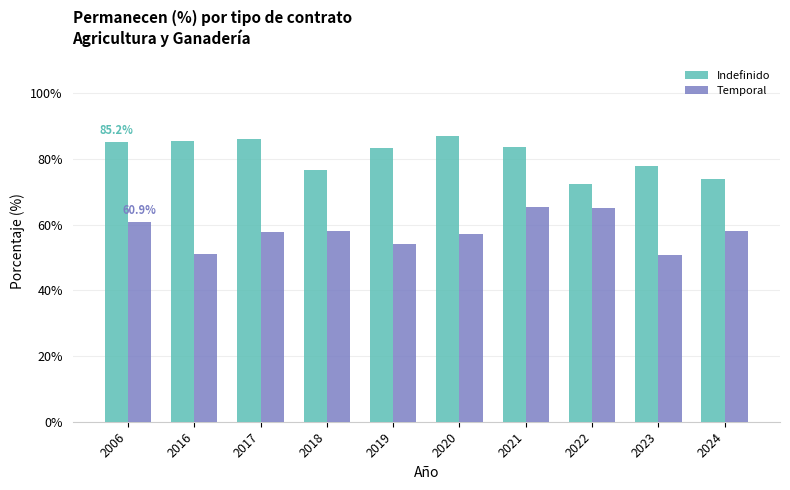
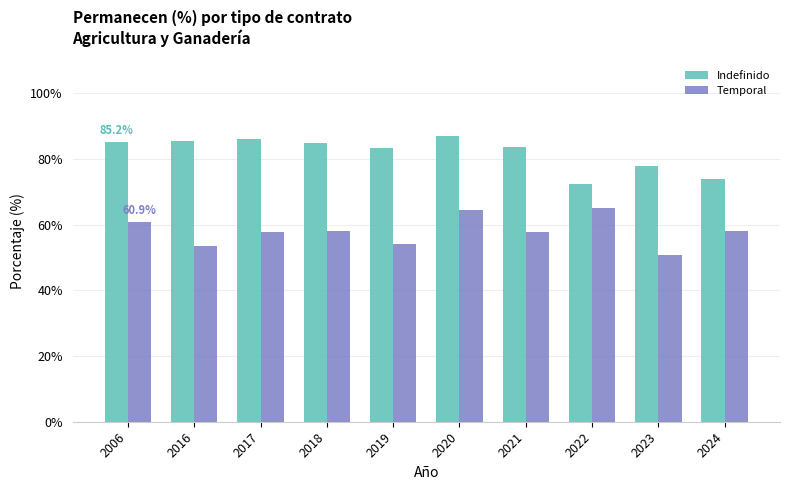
Temporal, 2016: 51% -> 54%
Indefinido, 2018: 77% -> 85%
Temporal, 2020: 57% -> 65%
Temporal, 2021: 66% -> 58%
